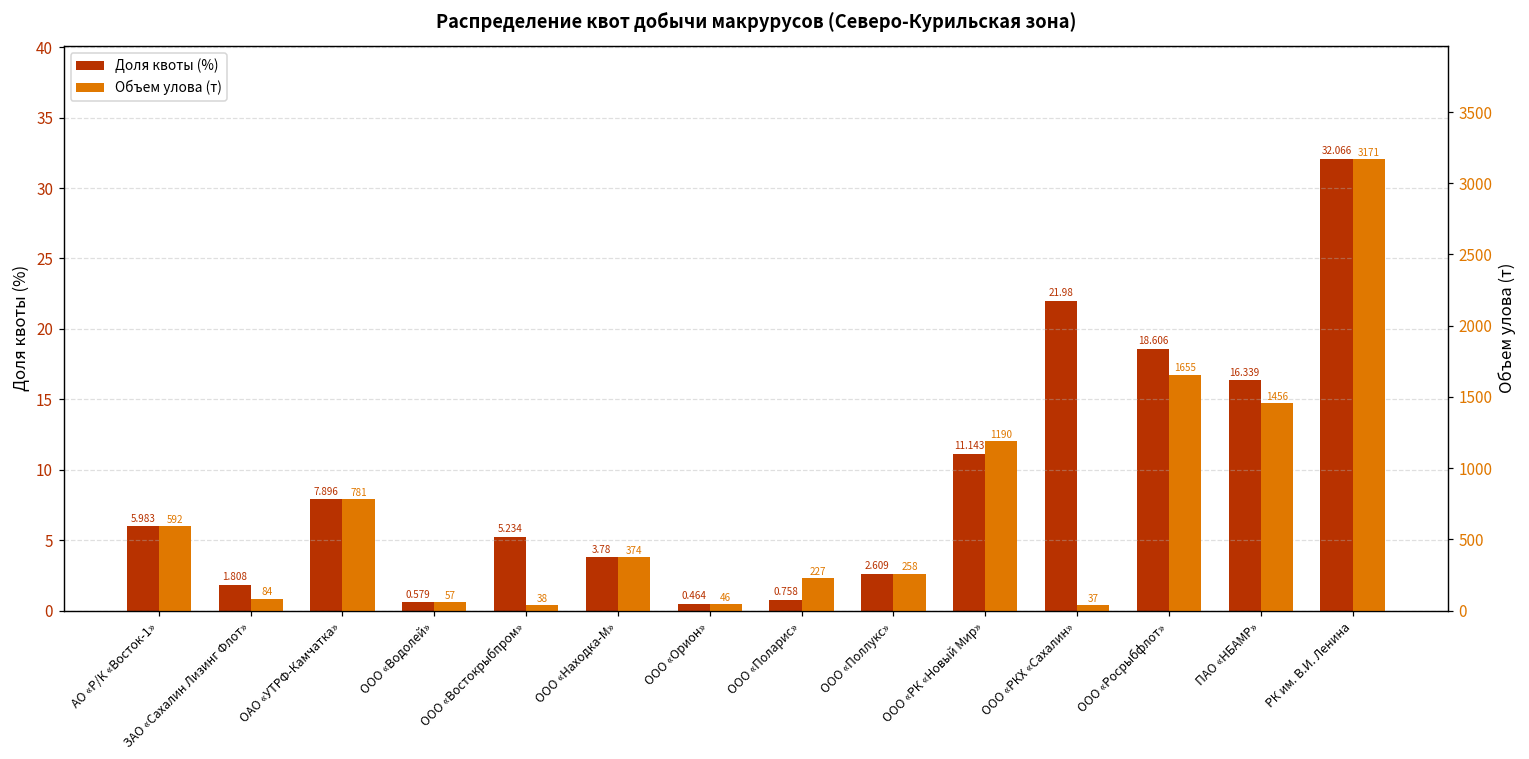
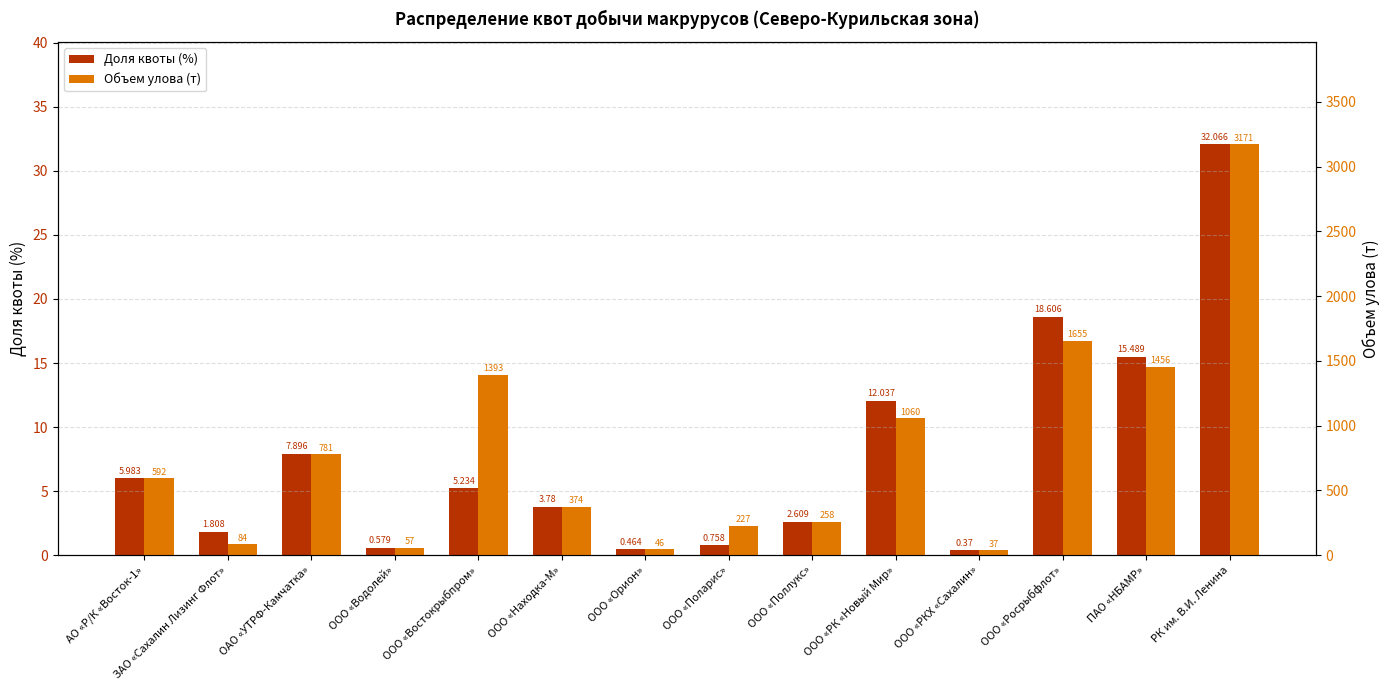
Доля квоты (%), ООО «РК «Новый Мир»: 11.143 -> 12.037
Доля квоты (%), ООО «РКХ «Сахалин»: 21.98 -> 0.37
Доля квоты (%), ПАО «НБАМР»: 16.339 -> 15.489
Объем улова (т), ООО «Востокрыбпром»: 38 -> 1393
Объем улова (т), ООО «РК «Новый Мир»: 1190 -> 1060
